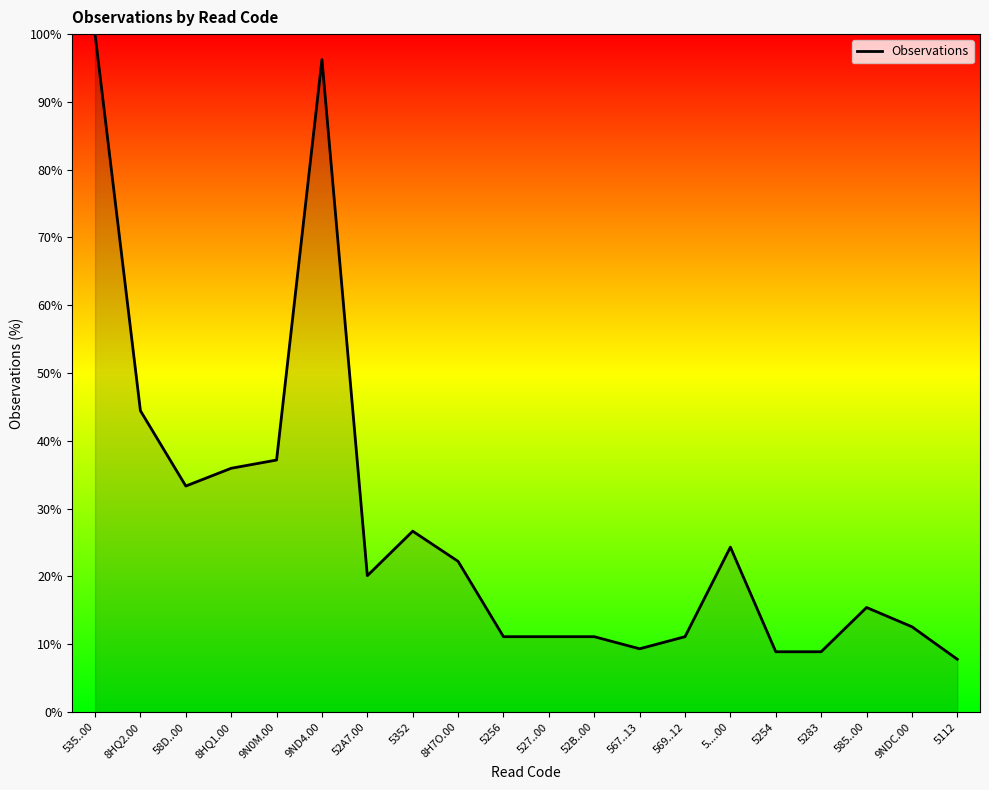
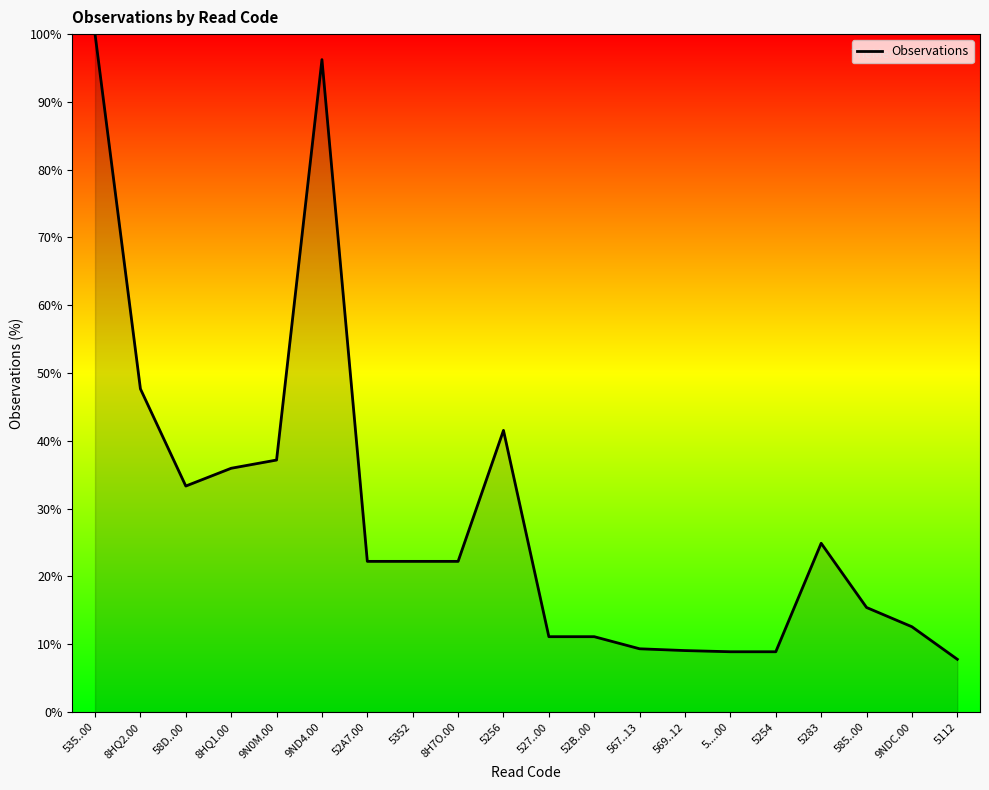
8HQ2.00: 44% -> 48%
52A7.00: 20% -> 22%
5352: 27% -> 22%
5256: 11% -> 42%
569..12: 11% -> 9%
5....00: 24% -> 9%
5283: 9% -> 25%
